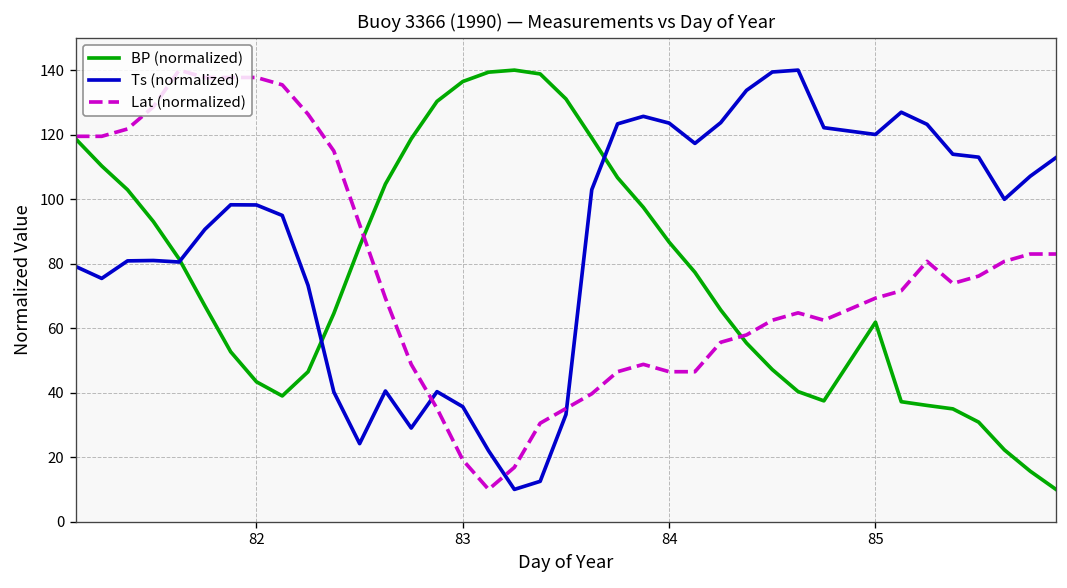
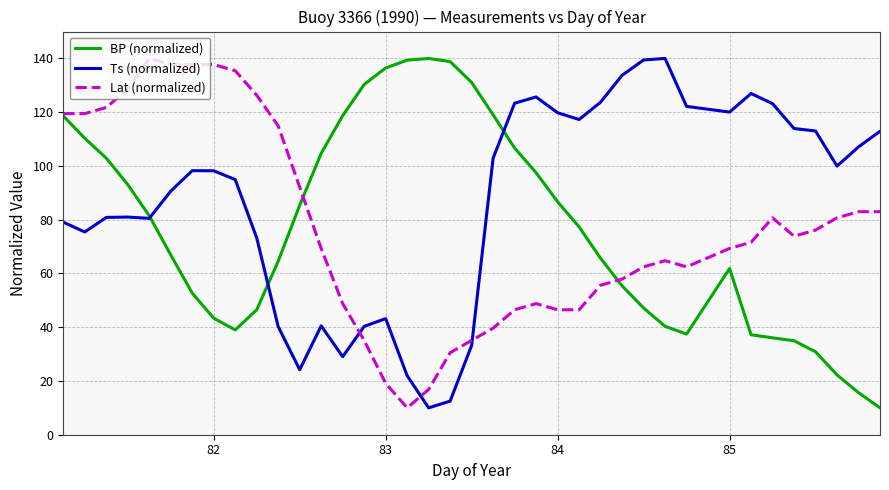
Ts (normalized), 83: 36 -> 43
Ts (normalized), 84: 124 -> 120
